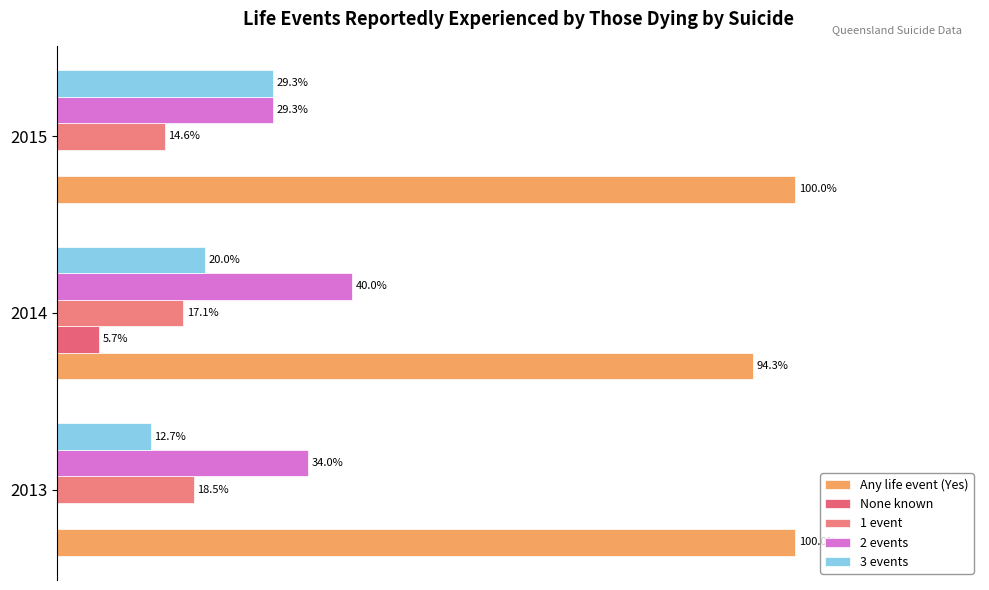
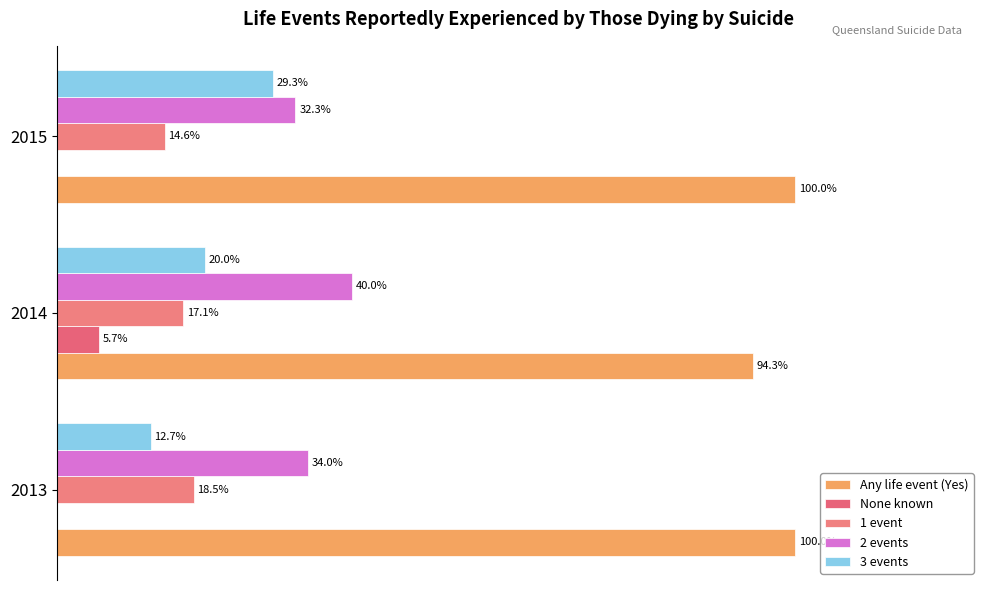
2 events, 2015: 29.3% -> 32.3%
